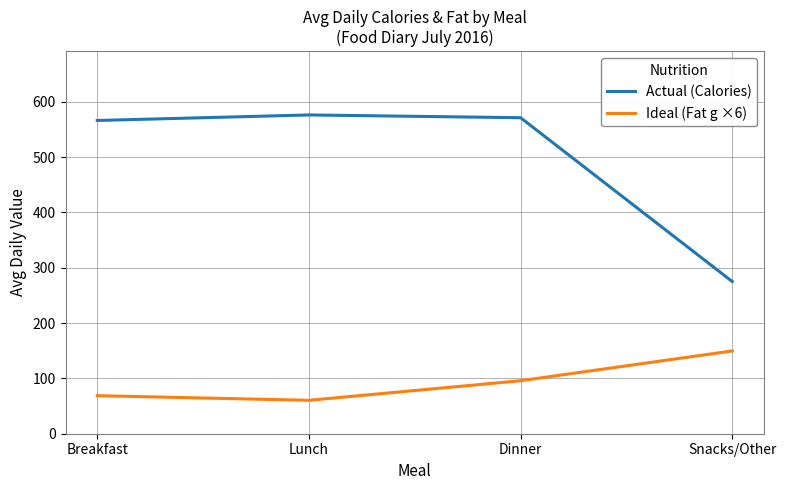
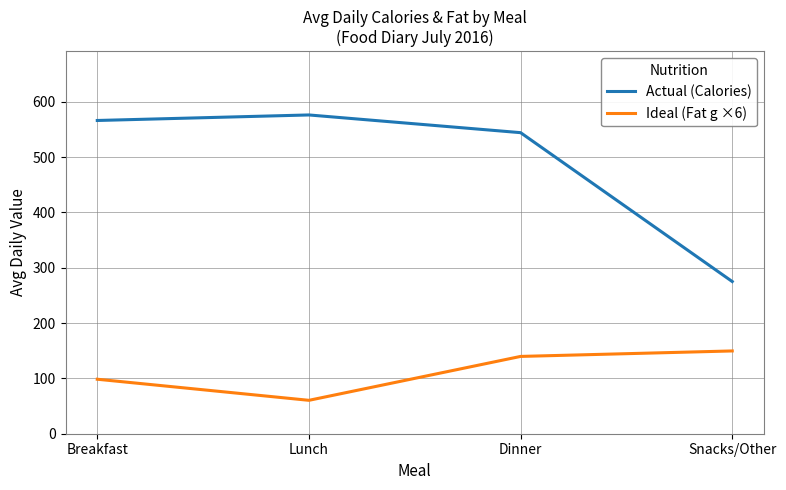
Ideal (Fat g ×6), Breakfast: 70 -> 100
Actual (Calories), Dinner: 570 -> 540
Ideal (Fat g ×6), Dinner: 100 -> 140
